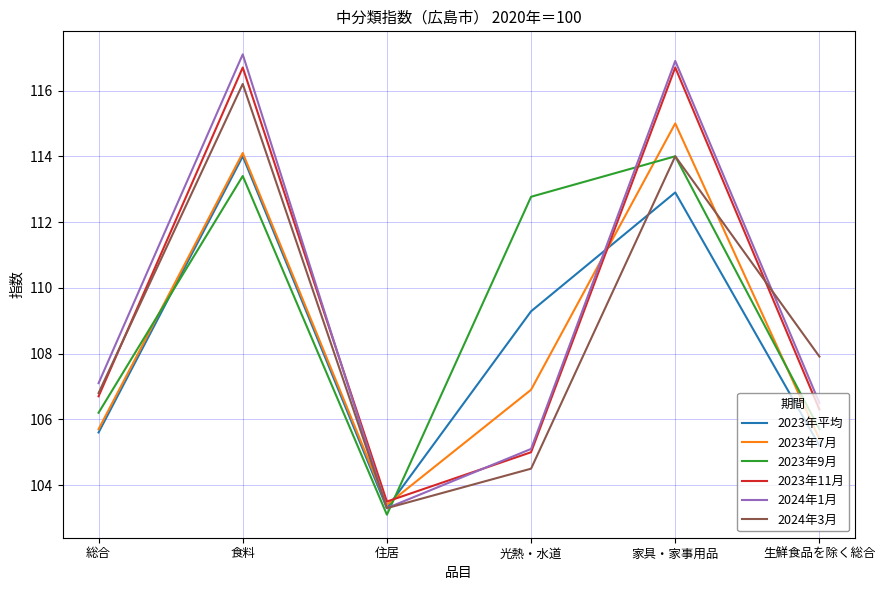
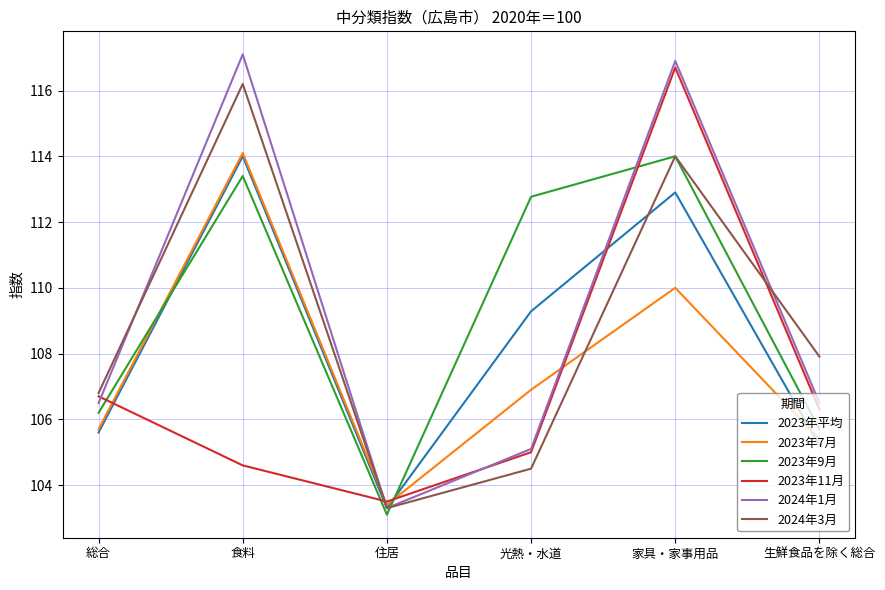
2024年1月, 総合: 107.1 -> 106.5
2023年11月, 食料: 116.7 -> 104.6
2023年7月, 家具・家事用品: 115 -> 110
